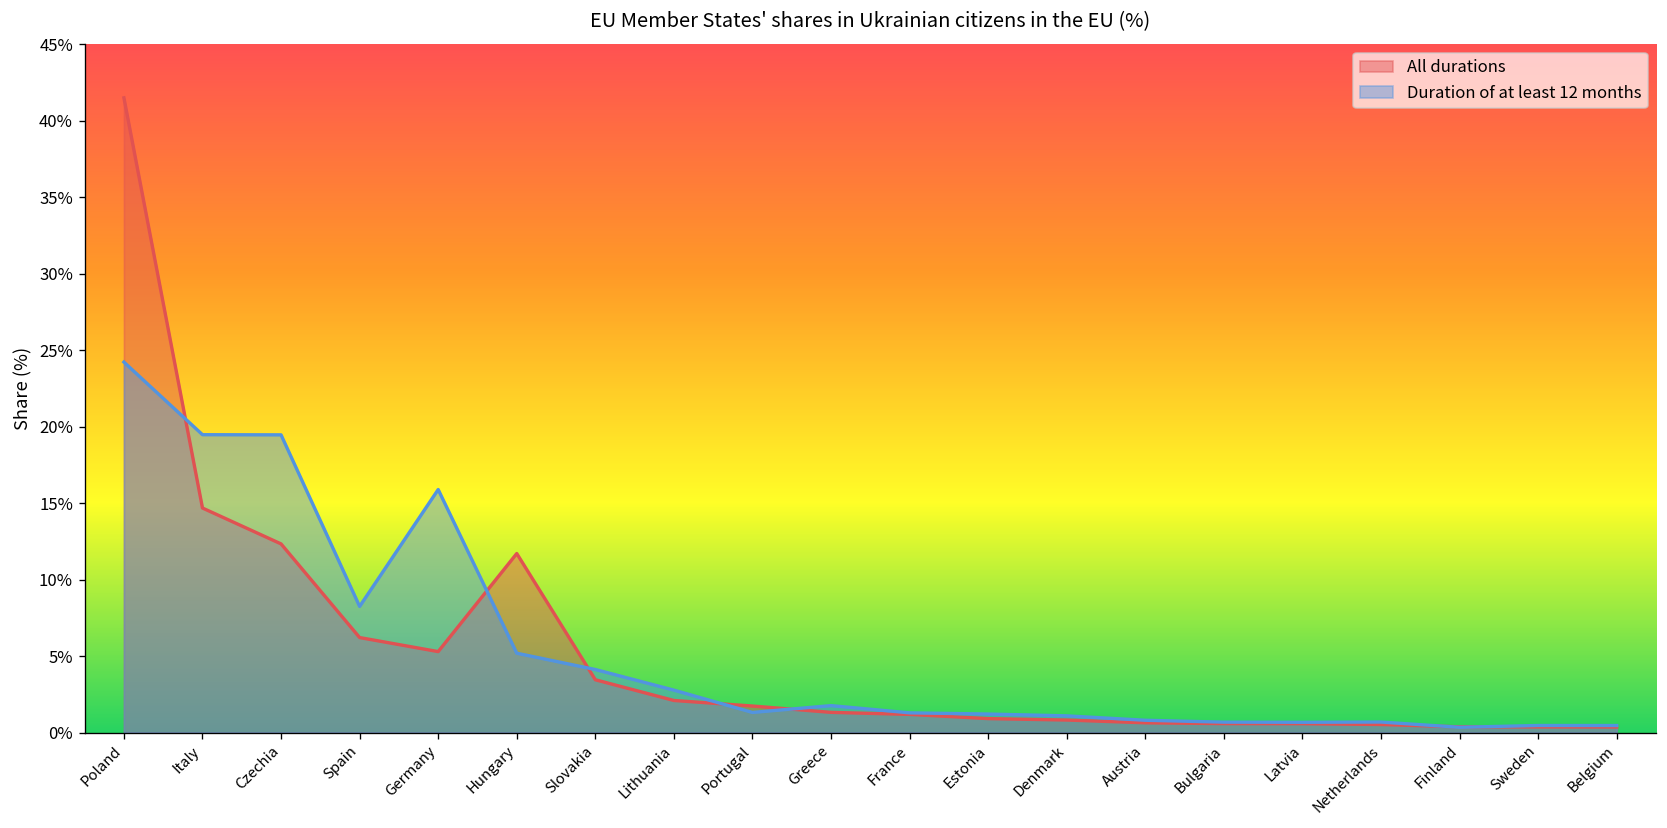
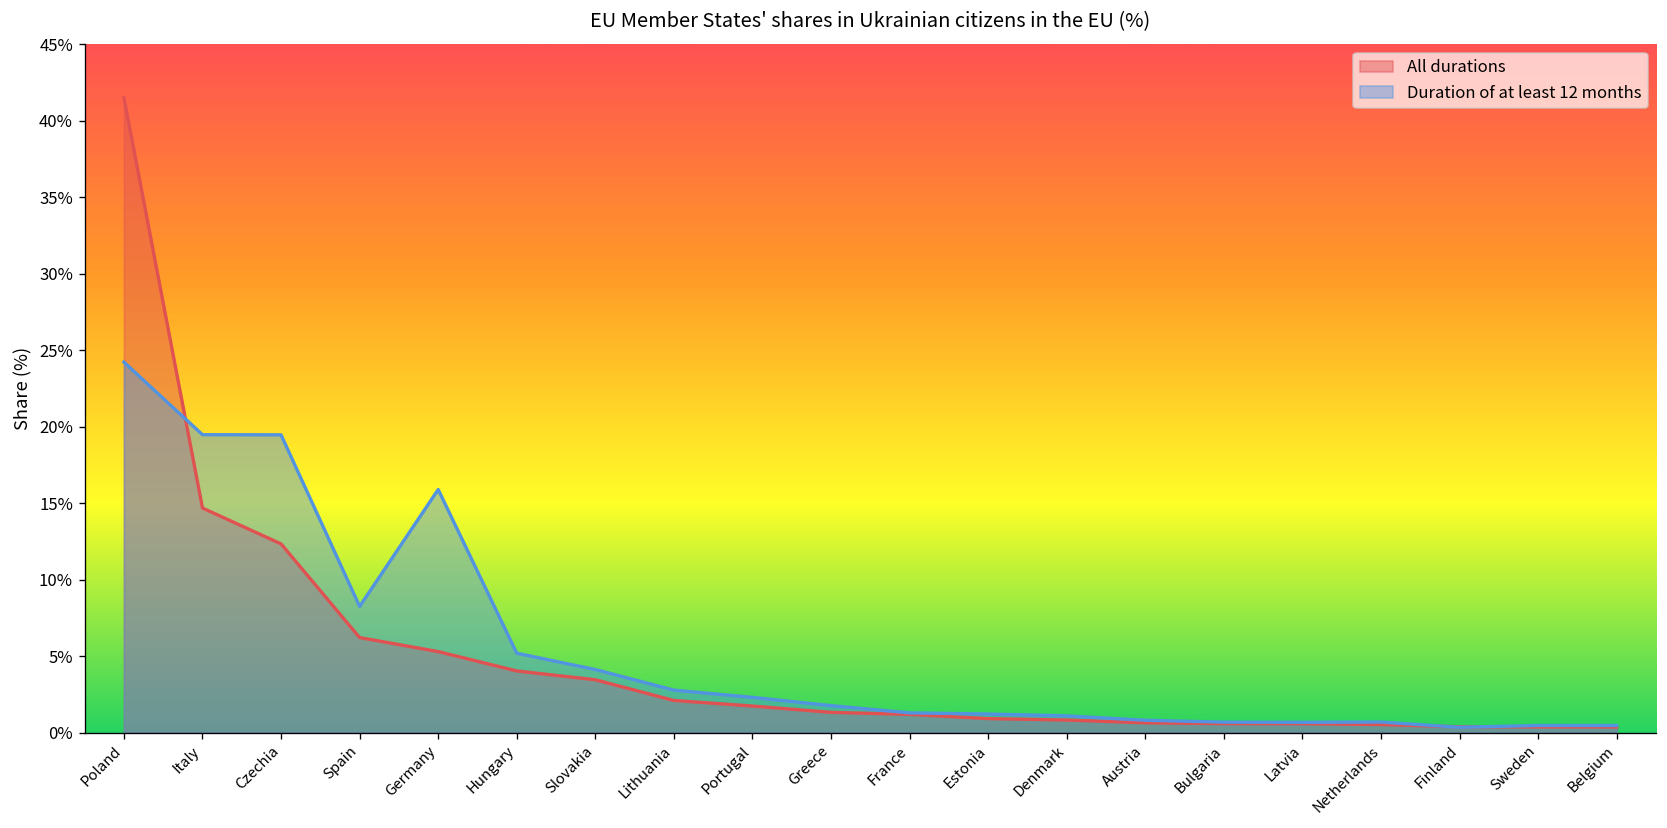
All durations, Hungary: 11.7% -> 4.0%
Duration of at least 12 months, Portugal: 1.3% -> 2.3%
